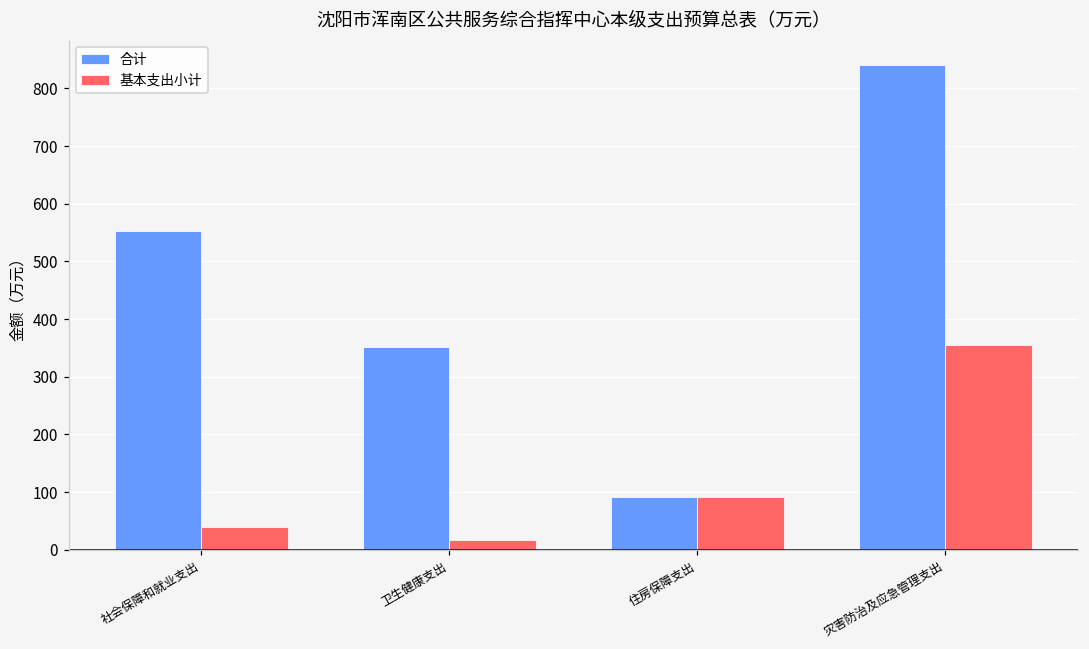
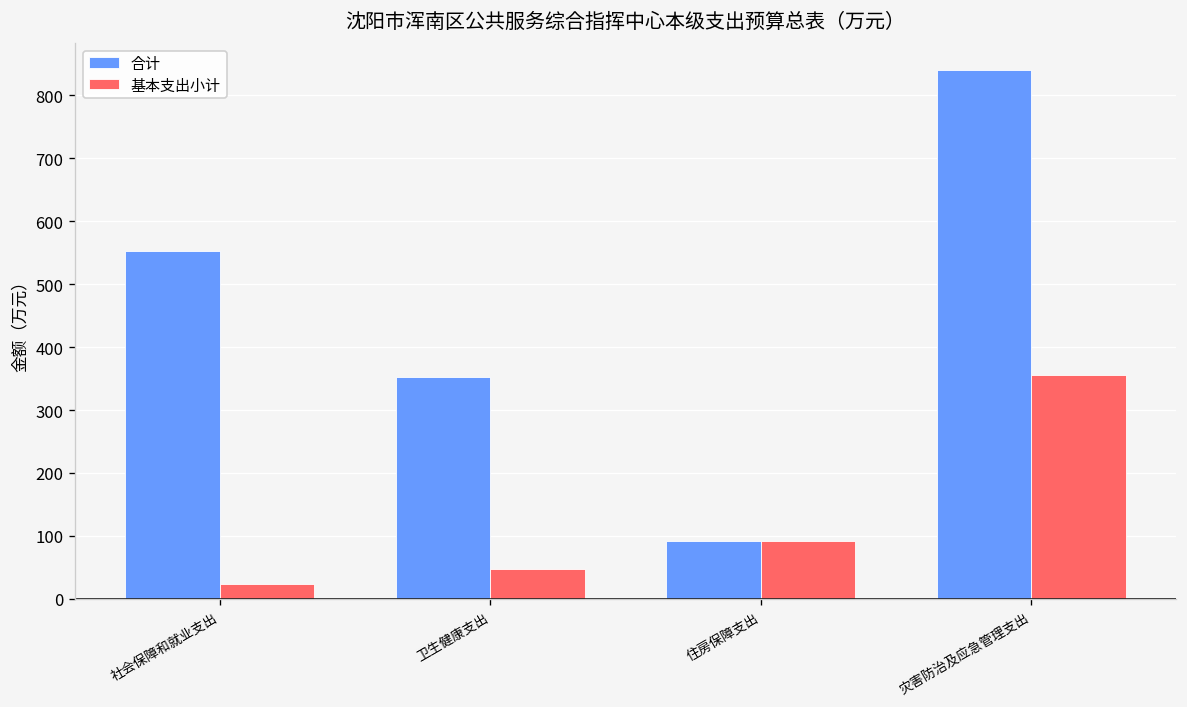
基本支出小计, 社会保障和就业支出: 40 -> 20
基本支出小计, 卫生健康支出: 20 -> 50
